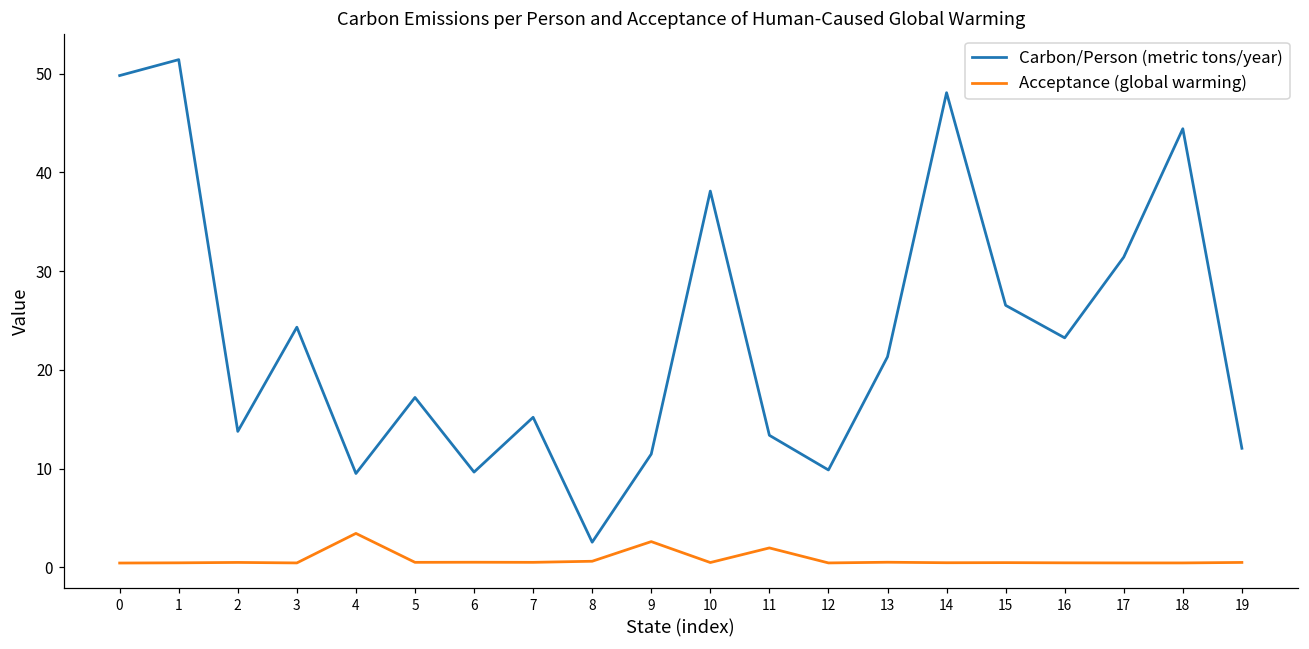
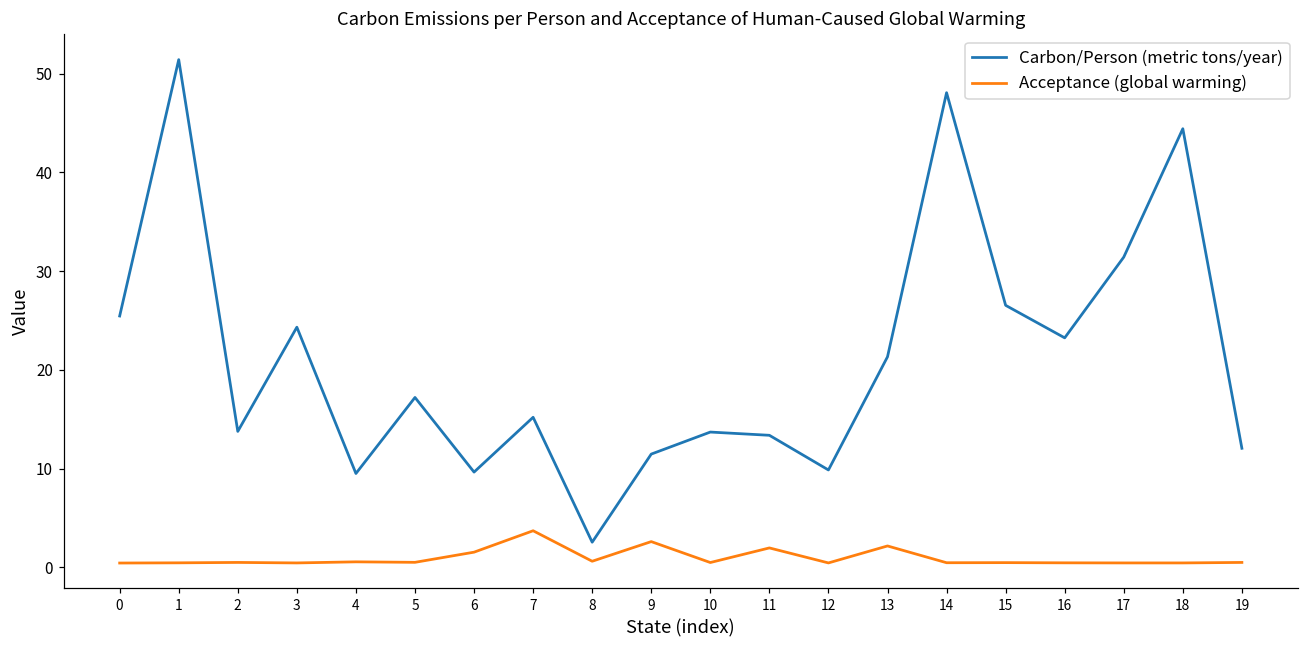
Carbon/Person (metric tons/year), 0: 50 -> 25
Acceptance (global warming), 4: 3 -> 1
Acceptance (global warming), 6: 1 -> 2
Acceptance (global warming), 7: 1 -> 4
Carbon/Person (metric tons/year), 10: 38 -> 14
Acceptance (global warming), 13: 1 -> 2
